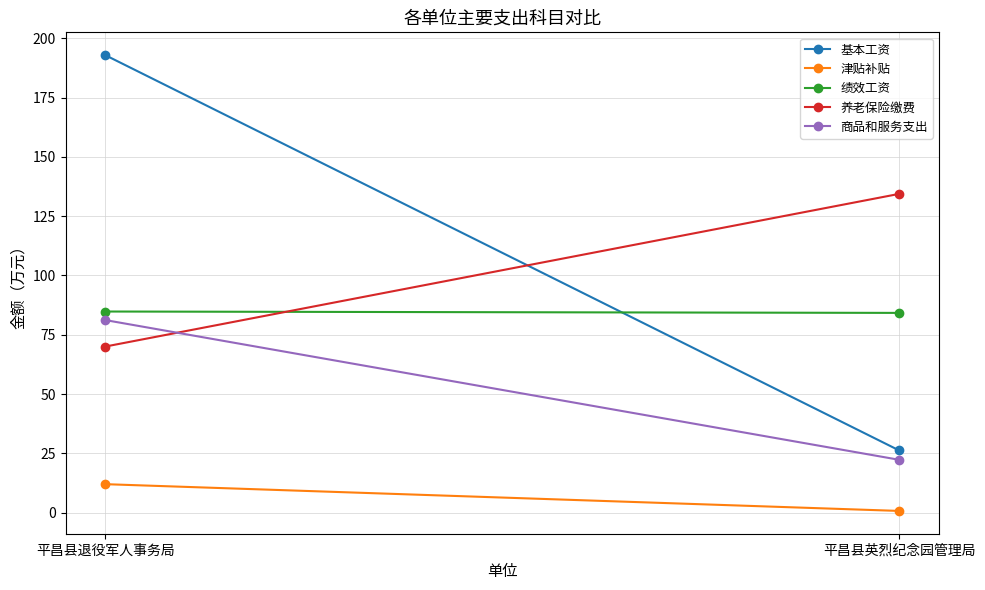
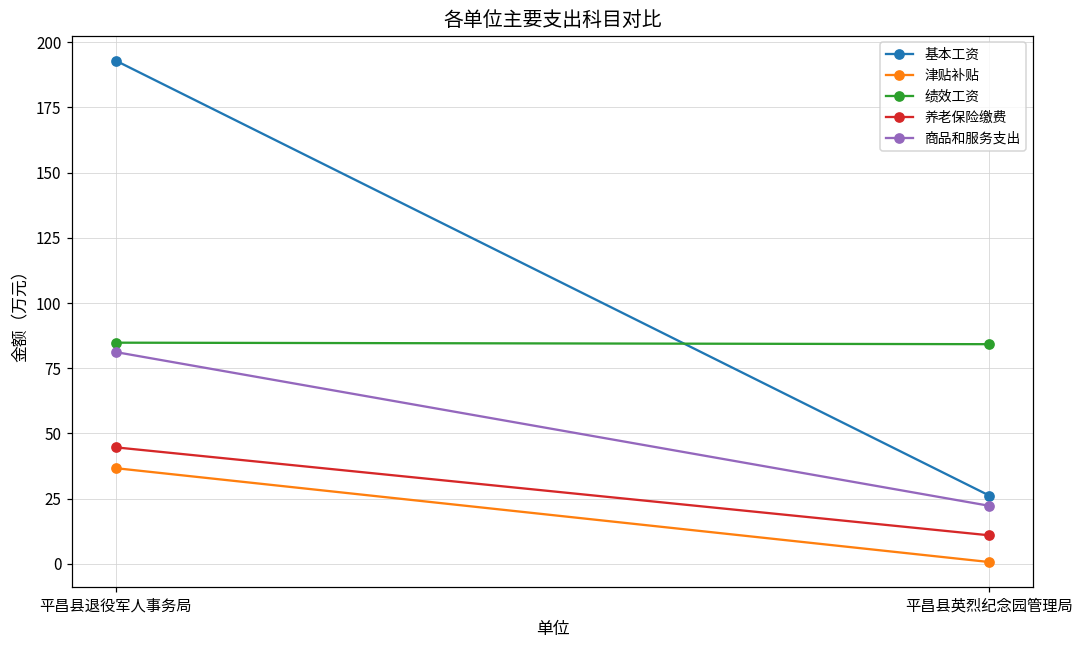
津贴补贴, 平昌县退役军人事务局: 12 -> 37
养老保险缴费, 平昌县退役军人事务局: 70 -> 45
养老保险缴费, 平昌县英烈纪念园管理局: 134 -> 11
